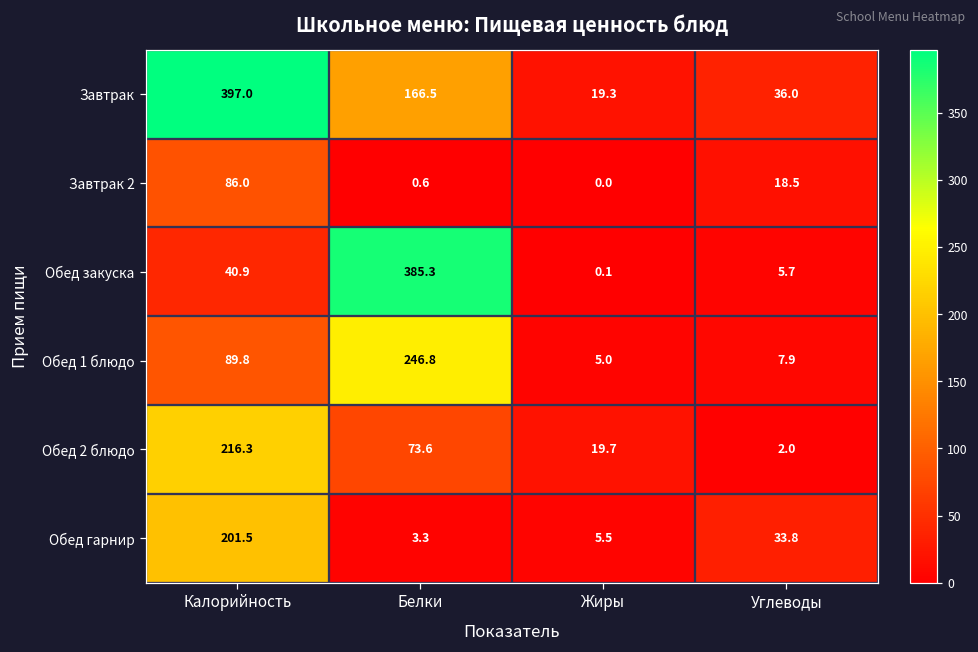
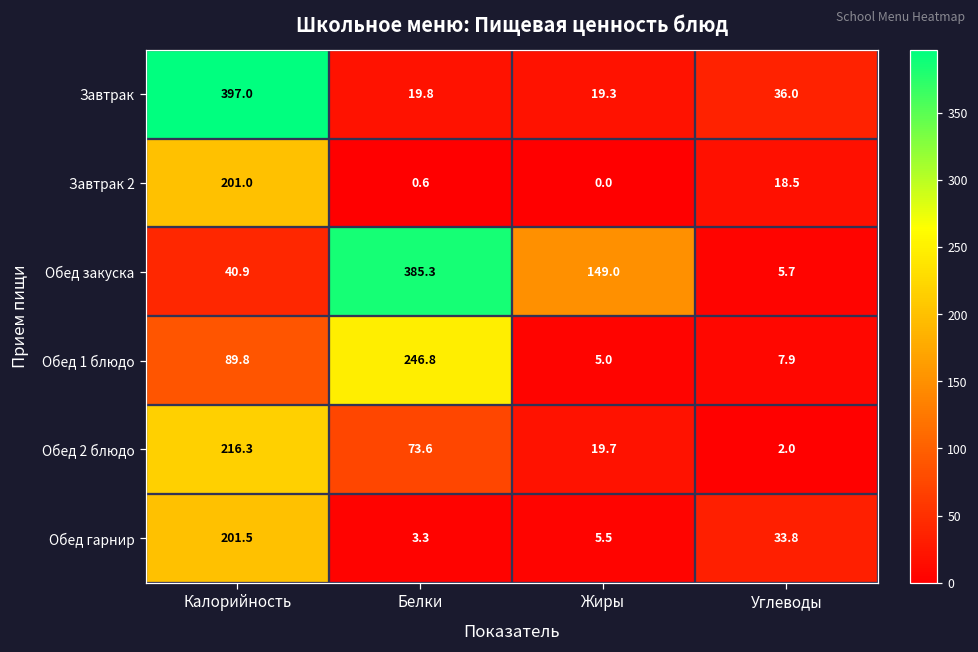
Завтрак, Белки: 166.5 -> 19.8
Завтрак 2, Калорийность: 86.0 -> 201.0
Обед закуска, Жиры: 0.1 -> 149.0
